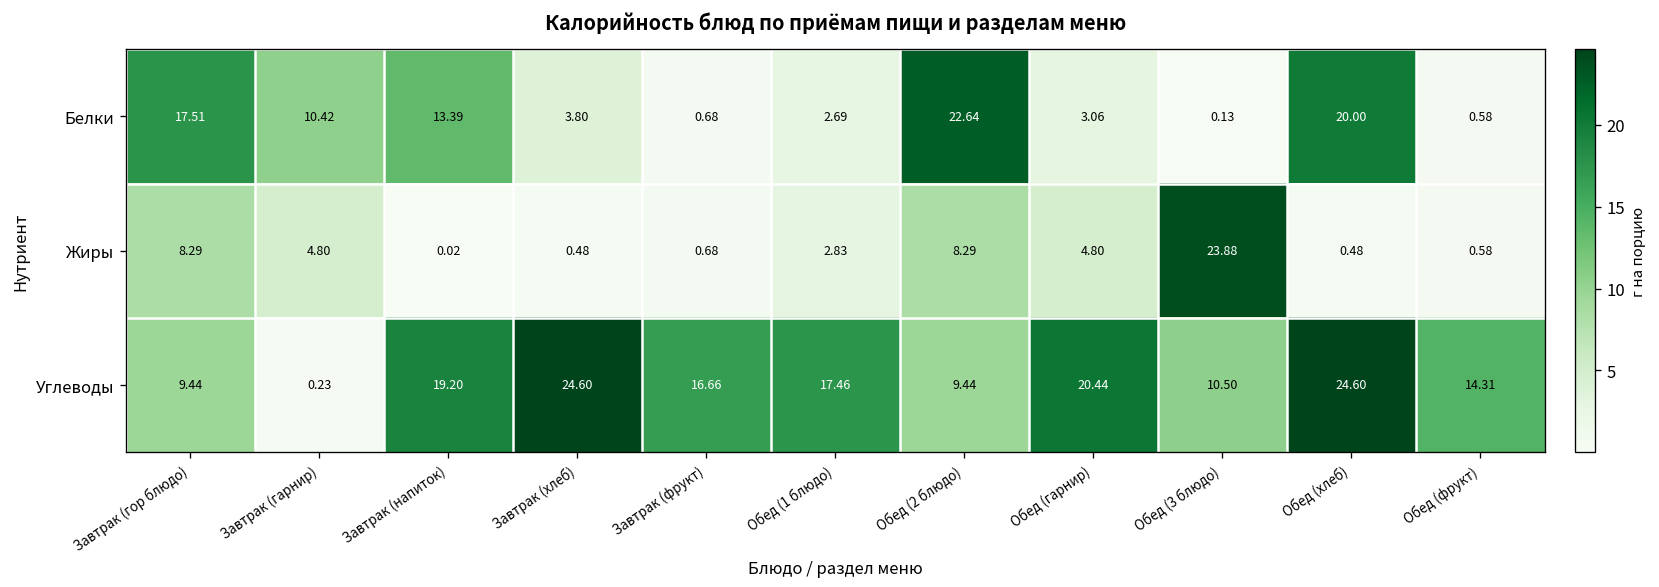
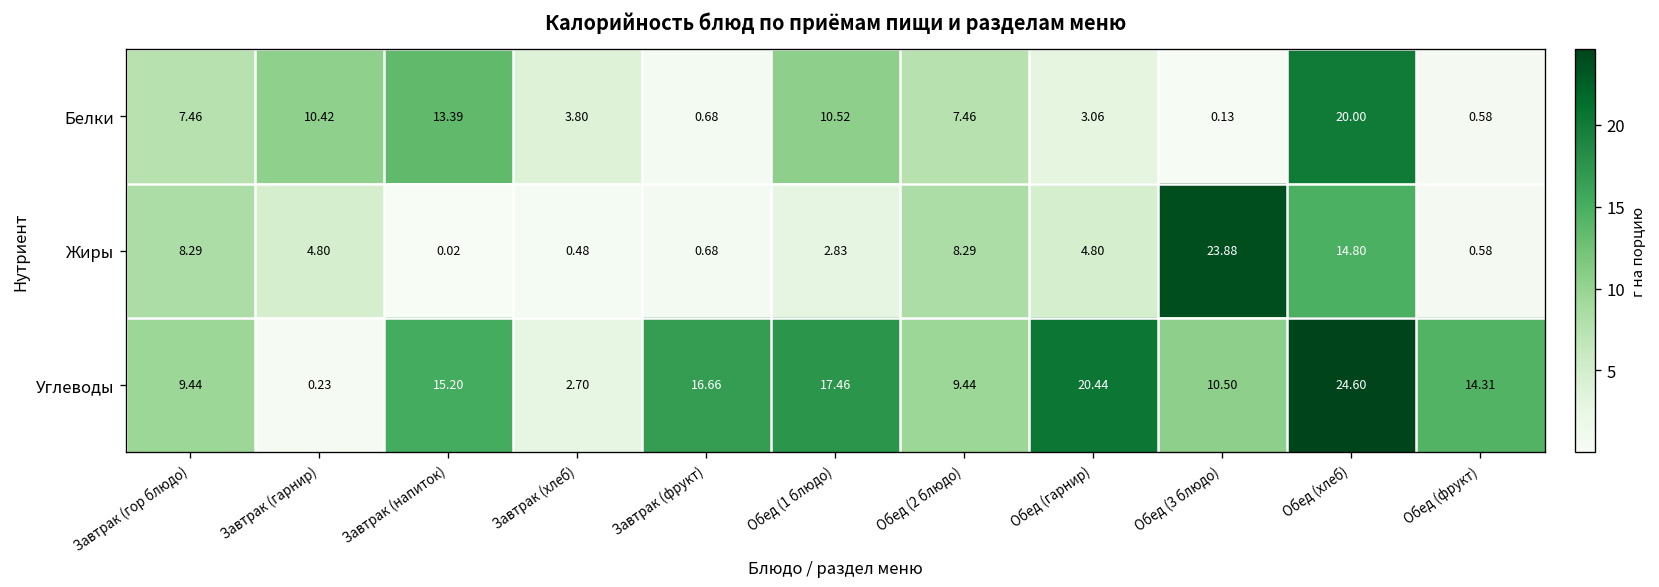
Белки, Завтрак (гор блюдо): 17.51 -> 7.46
Белки, Обед (1 блюдо): 2.69 -> 10.52
Белки, Обед (2 блюдо): 22.64 -> 7.46
Жиры, Обед (хлеб): 0.48 -> 14.80
Углеводы, Завтрак (напиток): 19.20 -> 15.20
Углеводы, Завтрак (хлеб): 24.60 -> 2.70
